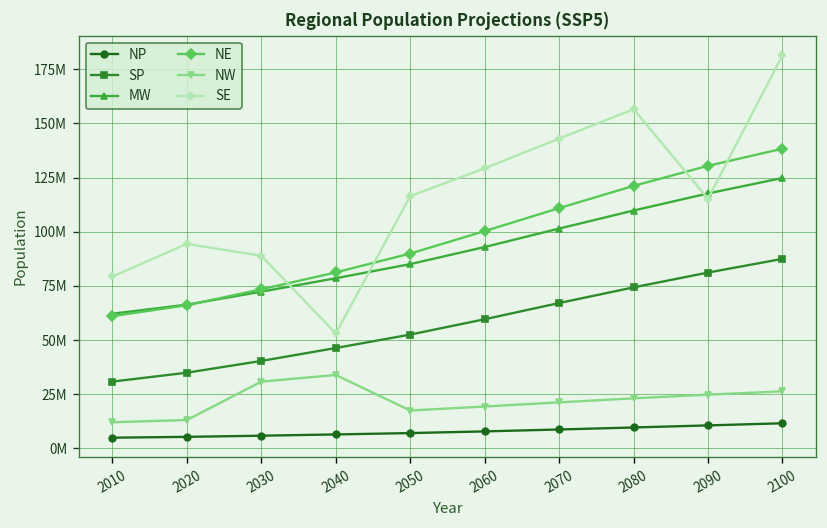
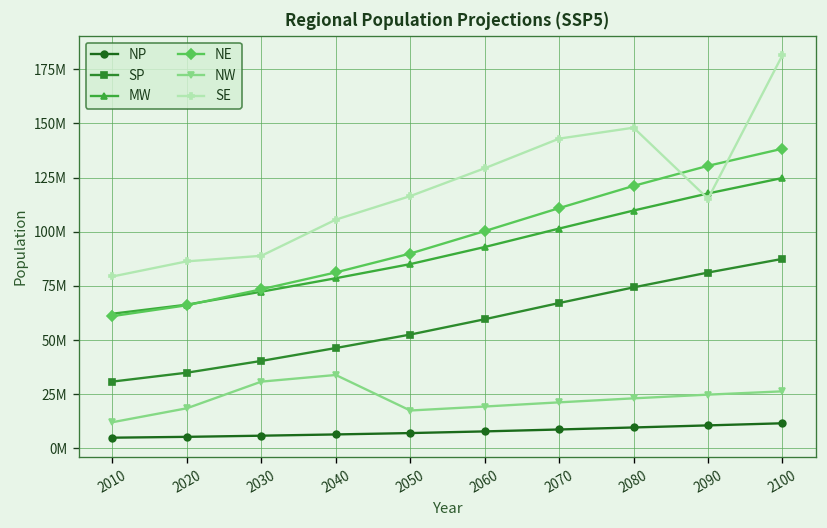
NW, 2020: 13000000 -> 19000000
SE, 2020: 94000000 -> 86000000
SE, 2040: 53000000 -> 106000000
SE, 2080: 157000000 -> 148000000
